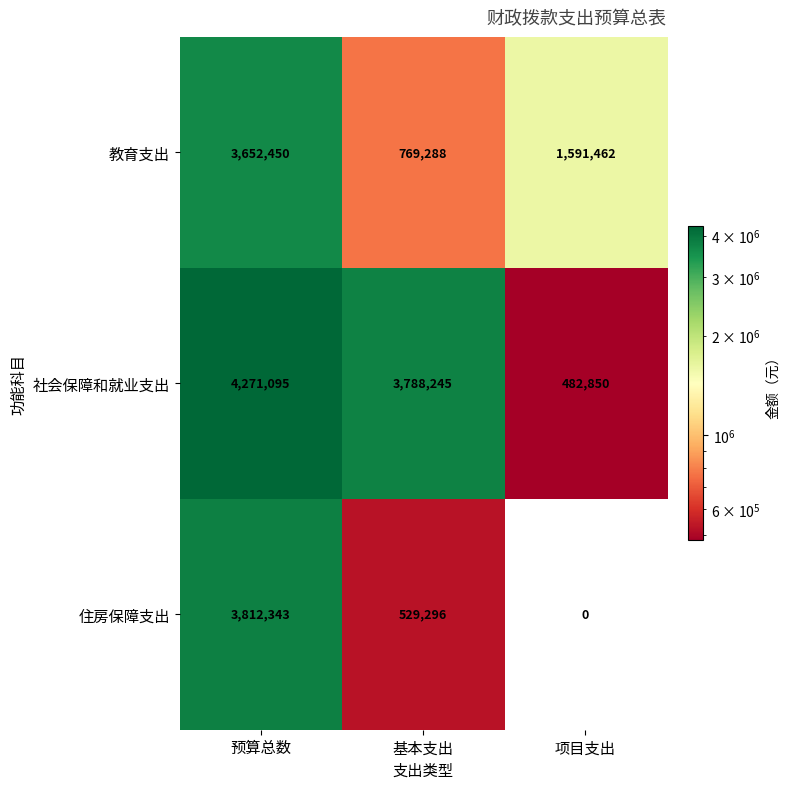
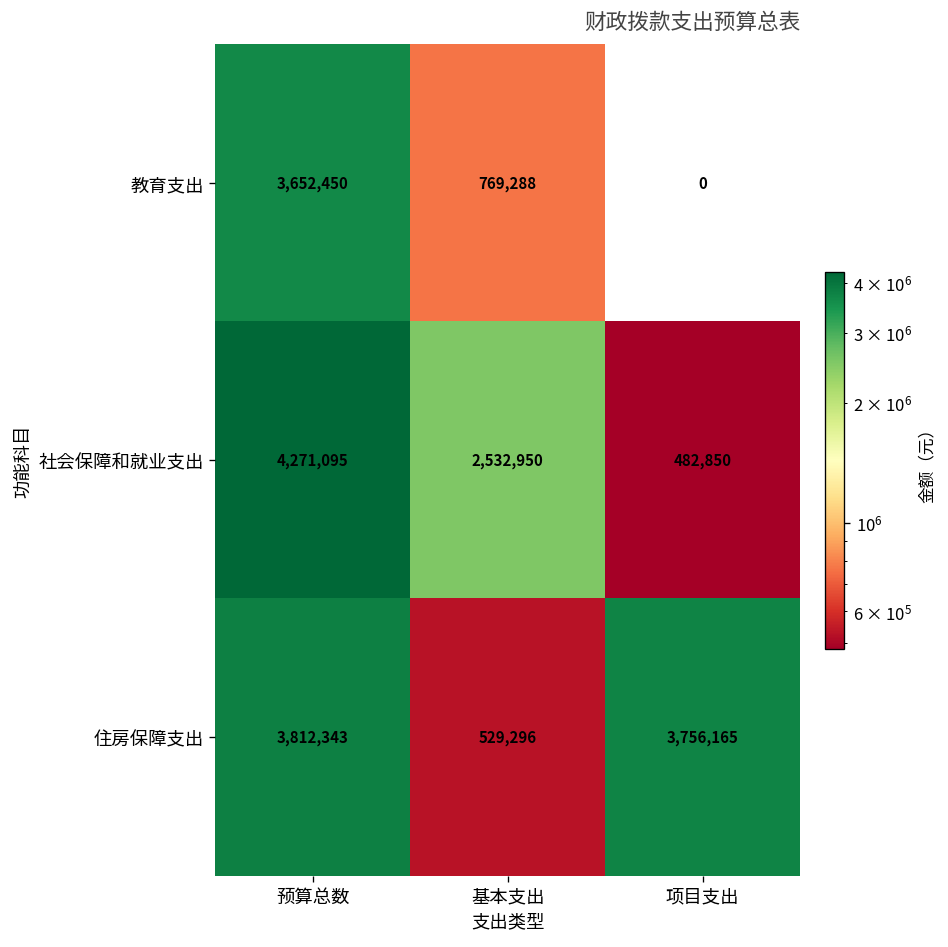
教育支出, 项目支出: 1,591,462 -> 0
社会保障和就业支出, 基本支出: 3,788,245 -> 2,532,950
住房保障支出, 项目支出: 0 -> 3,756,165
